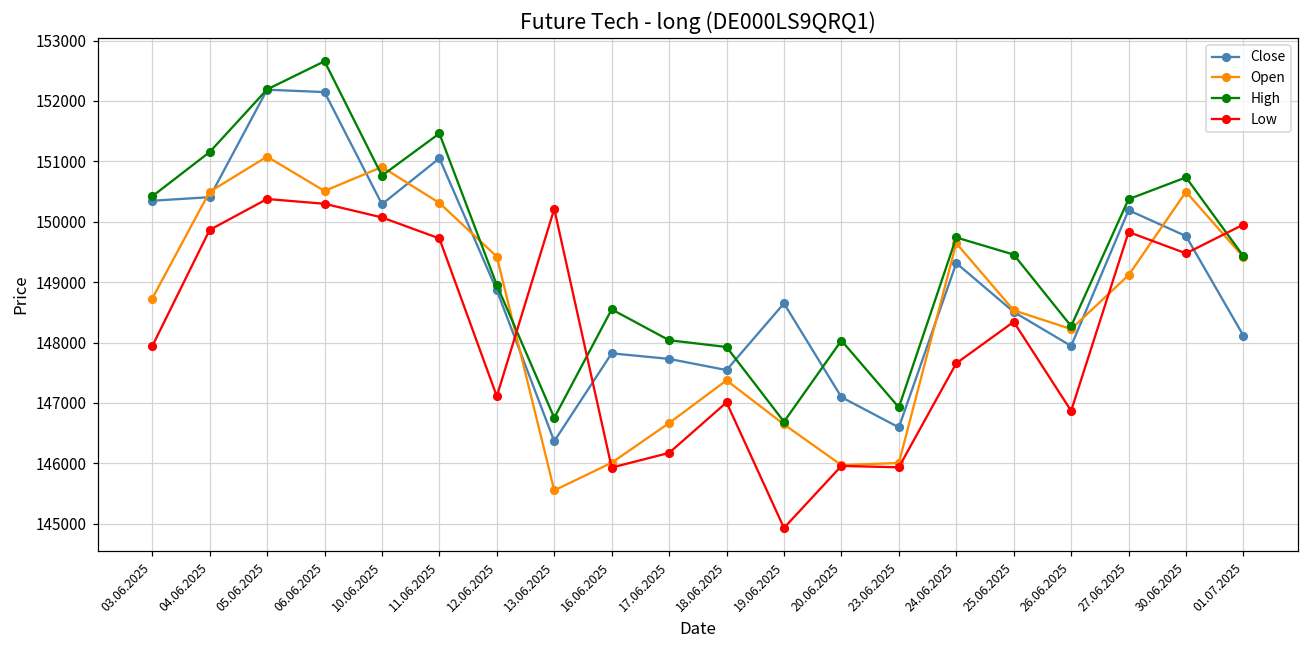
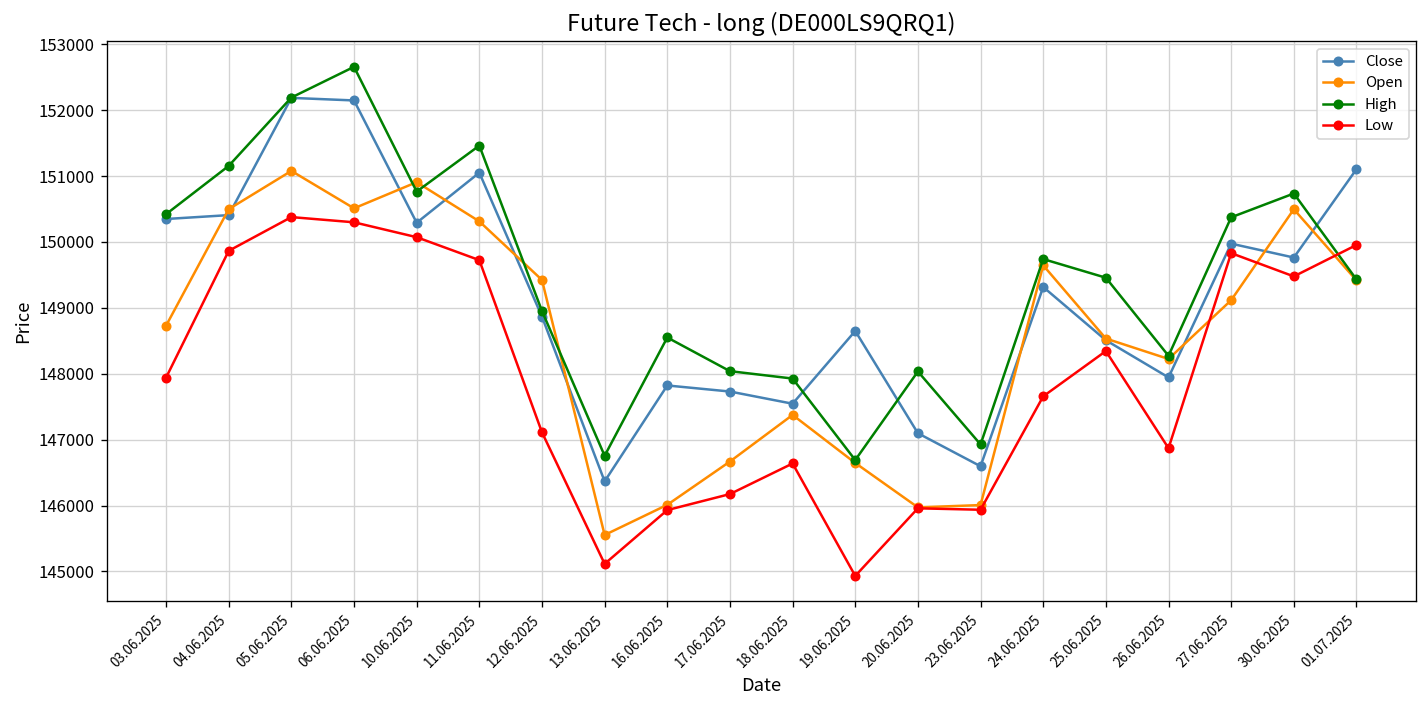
Low, 13.06.2025: 150200 -> 145100
Low, 18.06.2025: 147000 -> 146600
Close, 27.06.2025: 150200 -> 150000
Close, 01.07.2025: 148100 -> 151100
